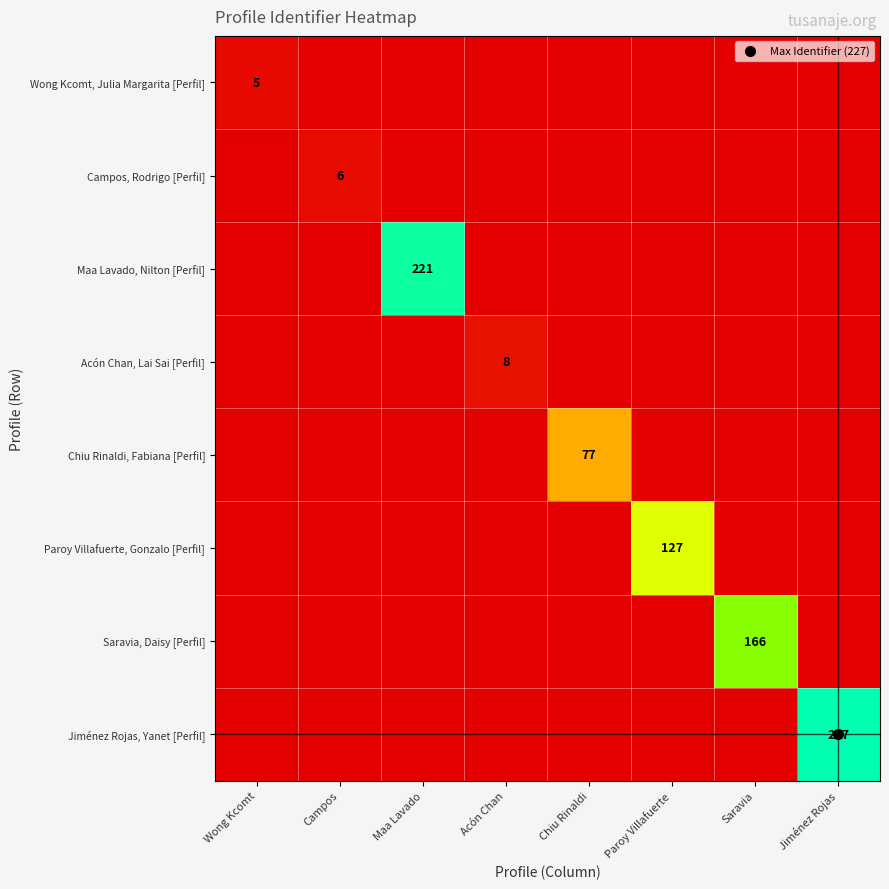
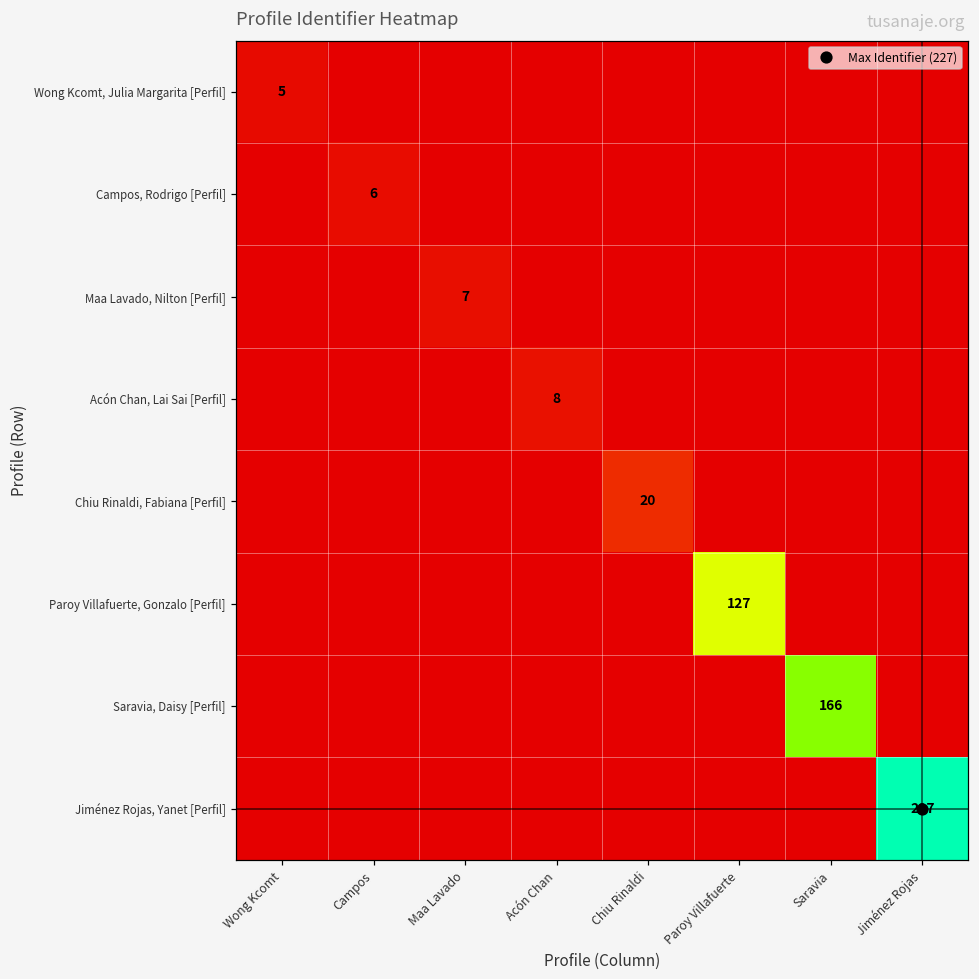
Maa Lavado, Nilton [Perfil], Maa Lavado: 221 -> 7
Chiu Rinaldi, Fabiana [Perfil], Chiu Rinaldi: 77 -> 20
